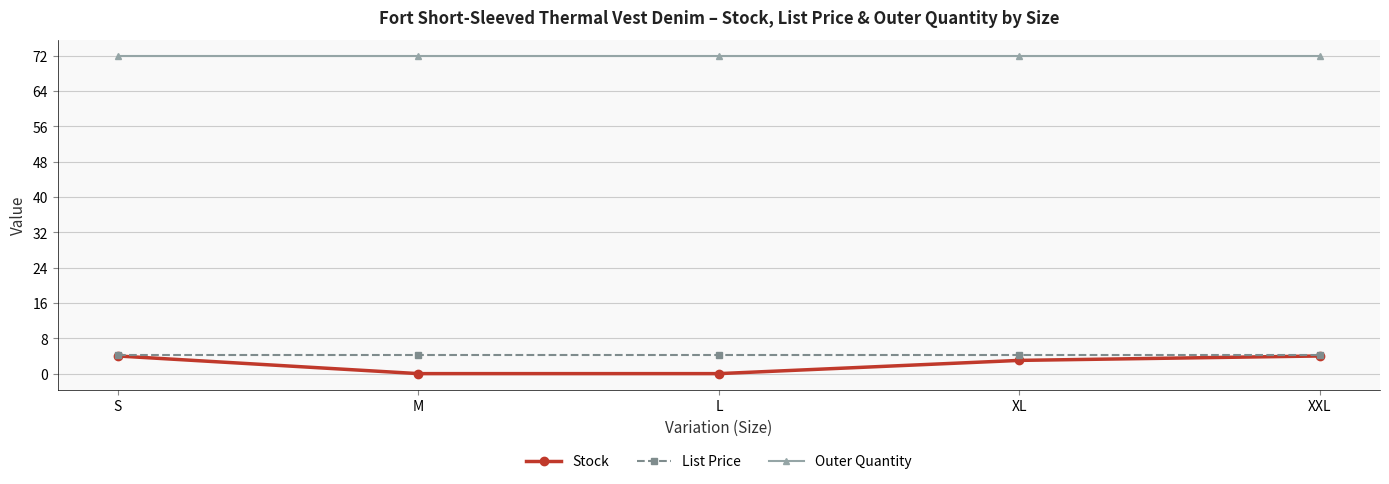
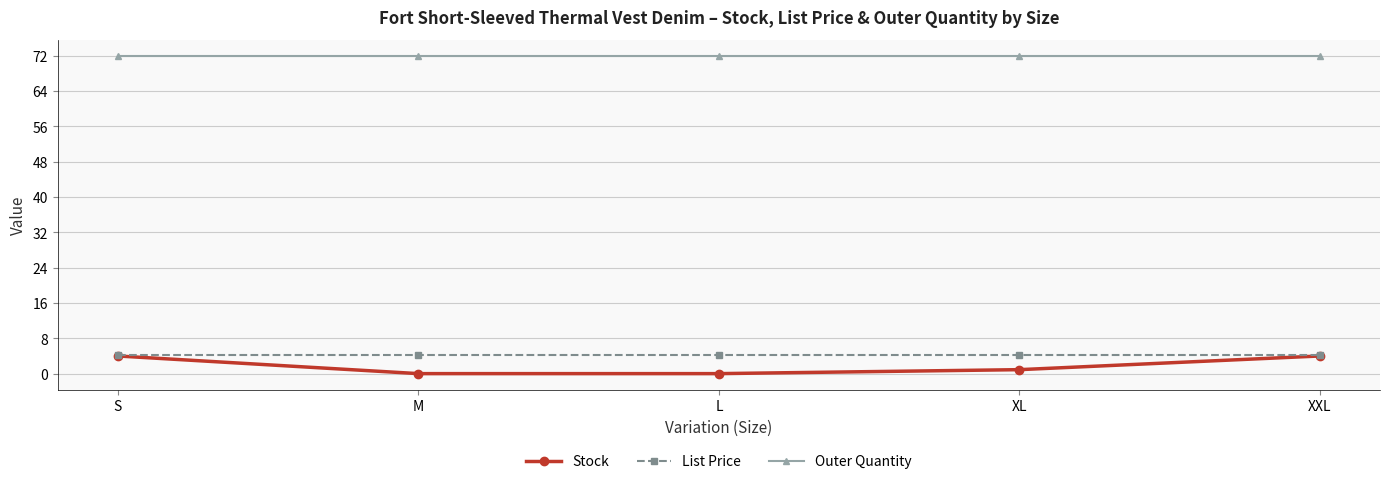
Stock, XL: 3 -> 1
